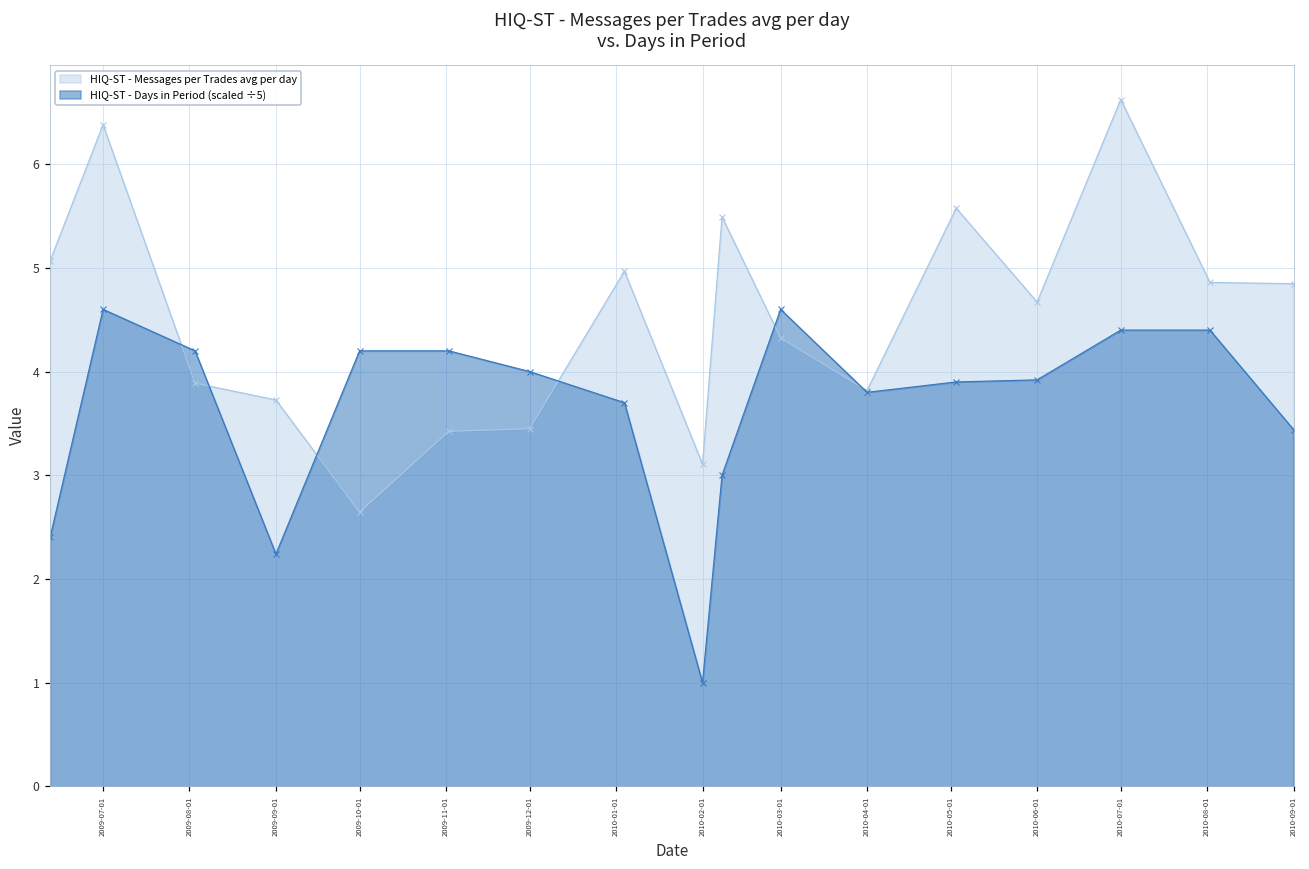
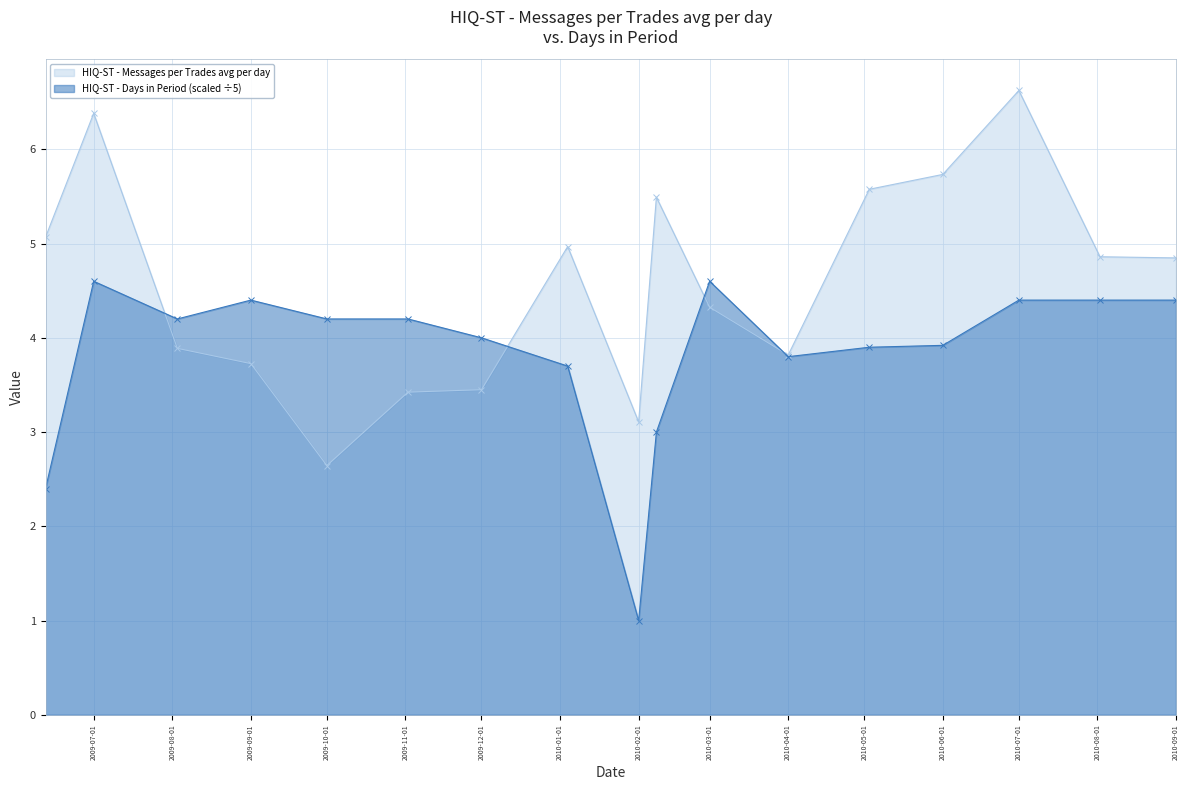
HIQ-ST - Days in Period (scaled ÷5), 2009-09-01: 2.2 -> 4.4
HIQ-ST - Messages per Trades avg per day, 2010-06-01: 4.7 -> 5.7
HIQ-ST - Days in Period (scaled ÷5), 2010-09-01: 3.4 -> 4.4
